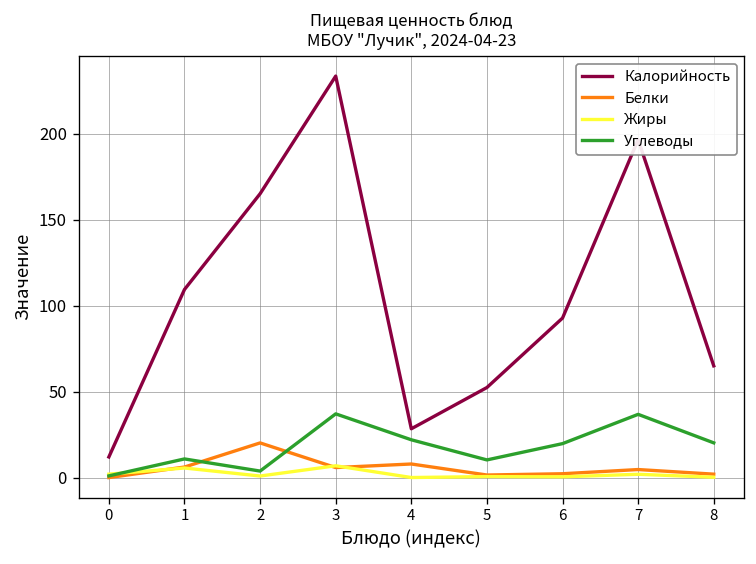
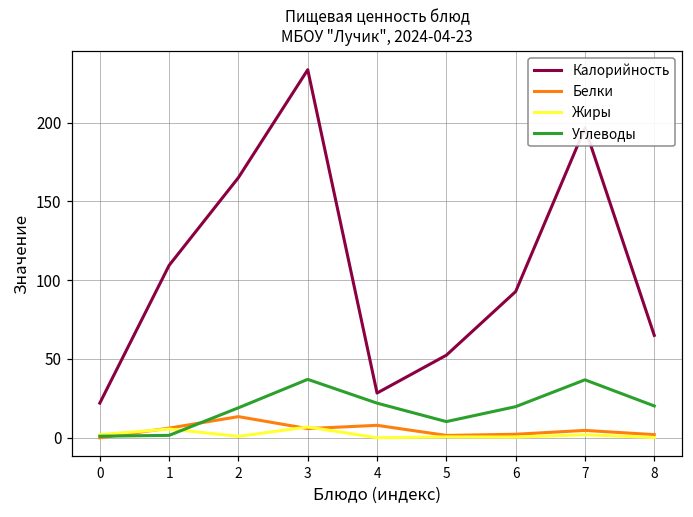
Калорийность, 0: 12 -> 22
Углеводы, 1: 11 -> 2
Белки, 2: 20 -> 13
Углеводы, 2: 4 -> 19
